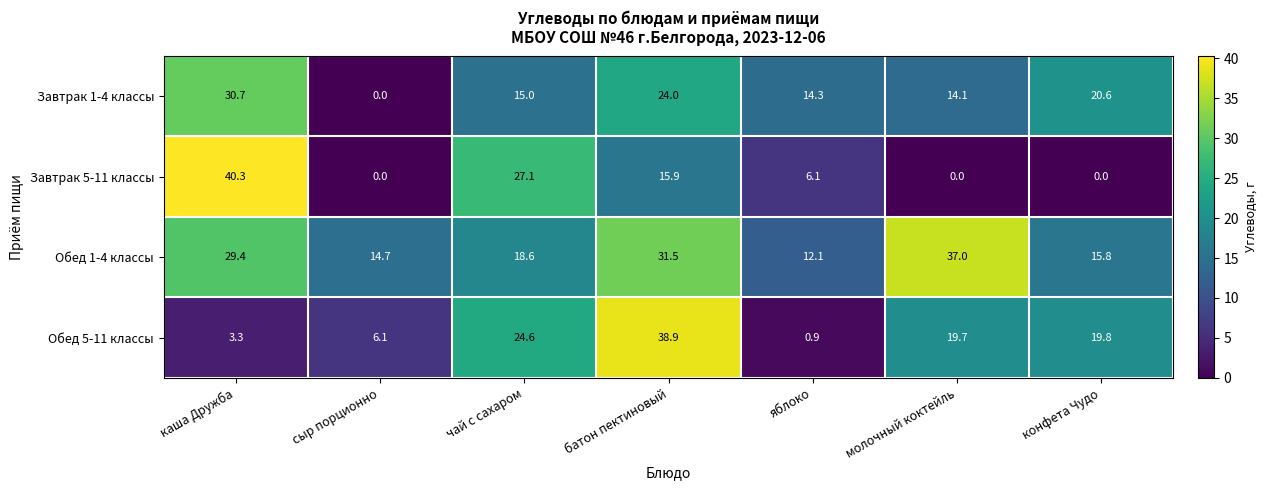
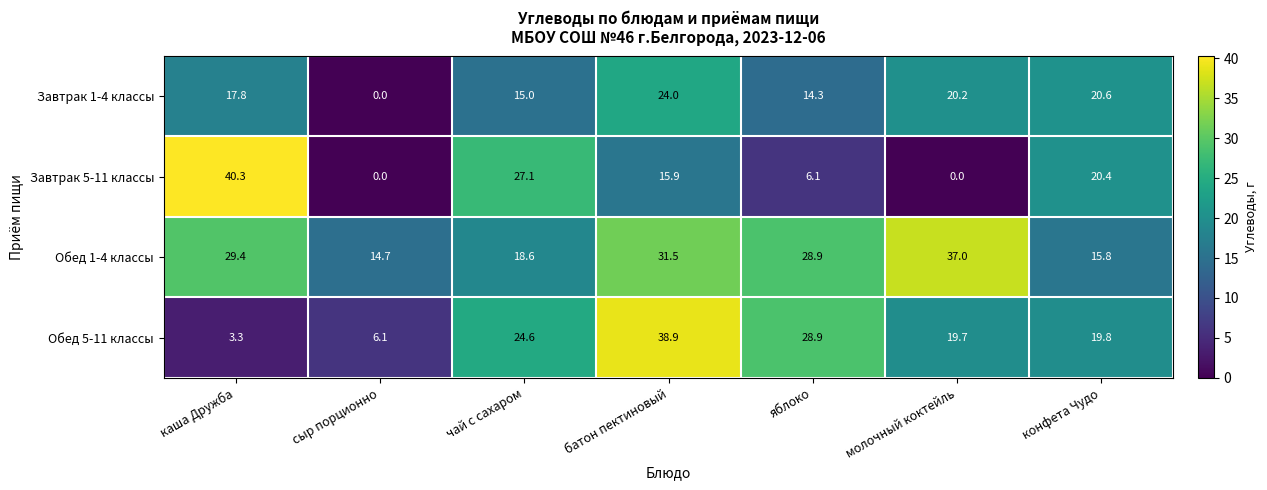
Завтрак 1-4 классы, каша Дружба: 30.7 -> 17.8
Завтрак 1-4 классы, молочный коктейль: 14.1 -> 20.2
Завтрак 5-11 классы, конфета Чудо: 0.0 -> 20.4
Обед 1-4 классы, яблоко: 12.1 -> 28.9
Обед 5-11 классы, яблоко: 0.9 -> 28.9
